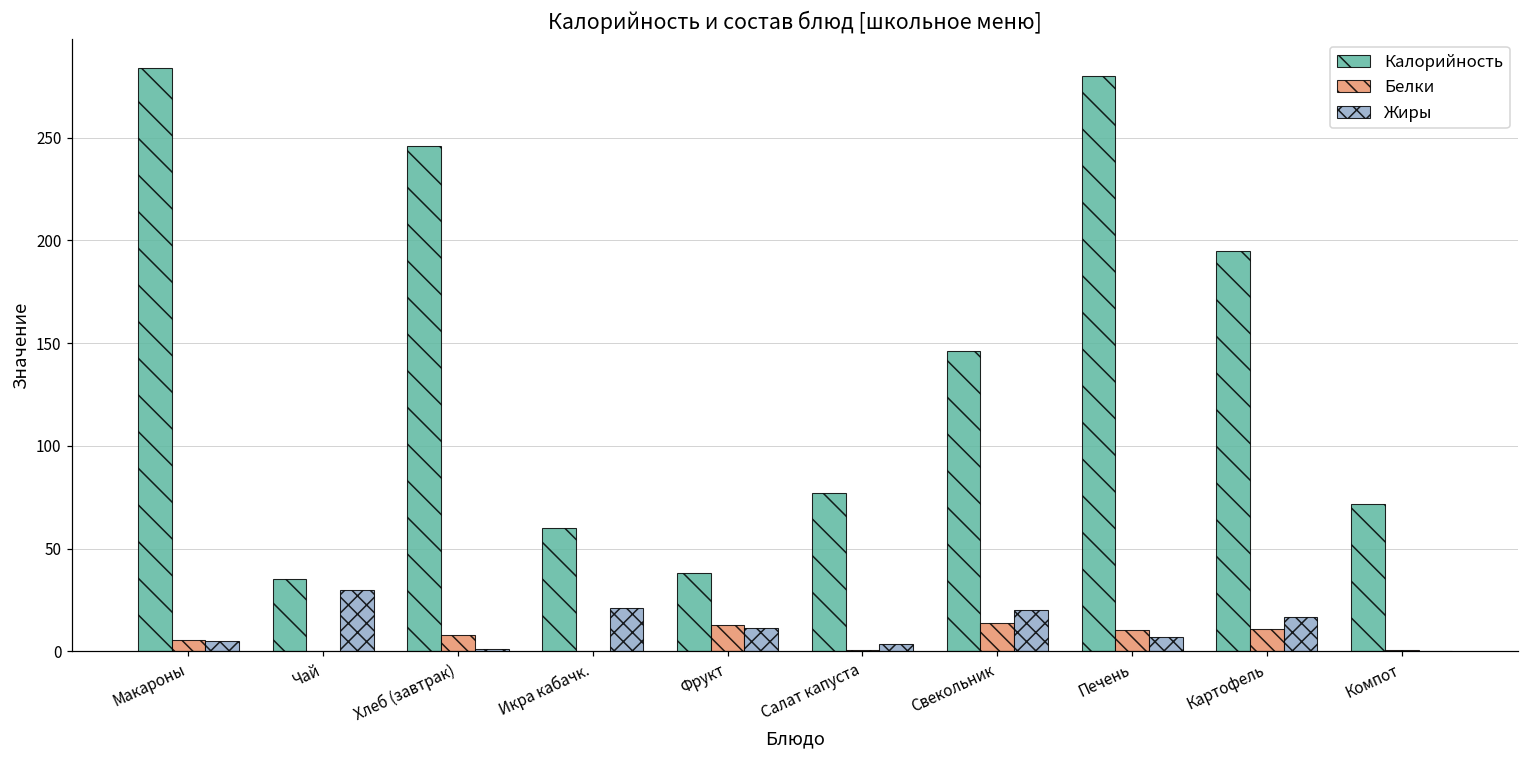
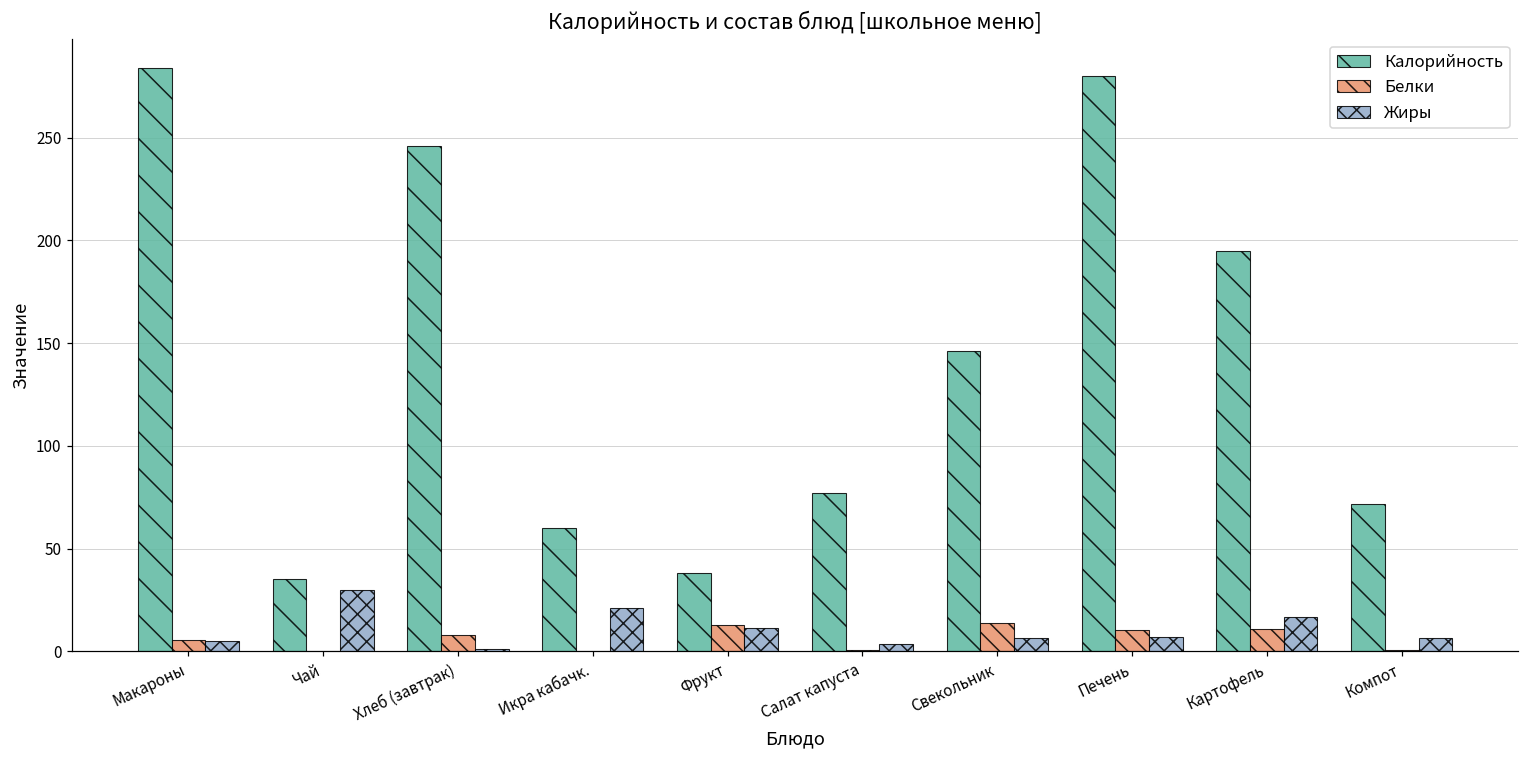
Жиры, Свекольник: 20 -> 7
Жиры, Компот: 0 -> 6
